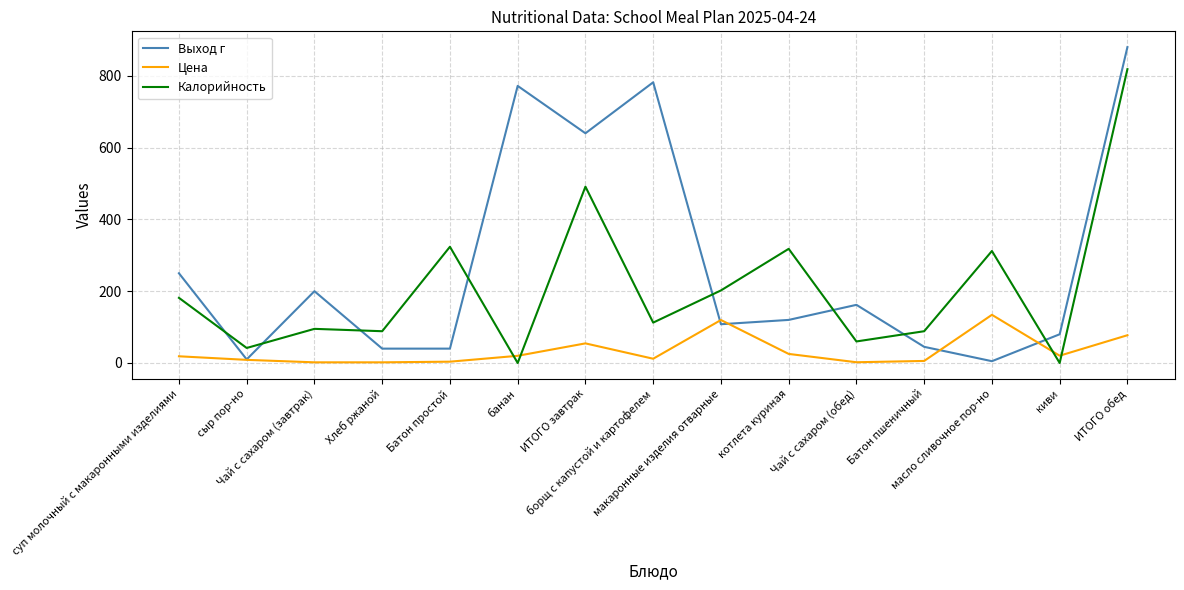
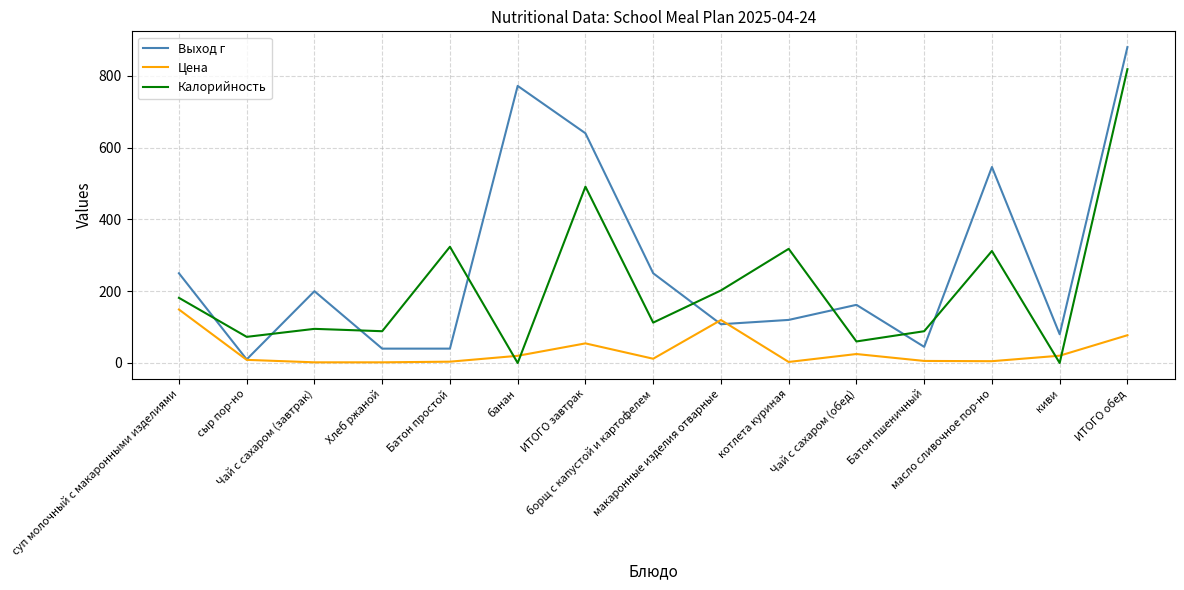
Цена, суп молочный с макаронными изделиями: 20 -> 150
Калорийность, сыр пор-но: 40 -> 70
Выход г, борщ с капустой и картофелем: 780 -> 250
Цена, котлета куриная: 30 -> 0
Цена, Чай с сахаром (обед): 0 -> 20
Выход г, масло сливочное пор-но: 10 -> 550
Цена, масло сливочное пор-но: 130 -> 10
